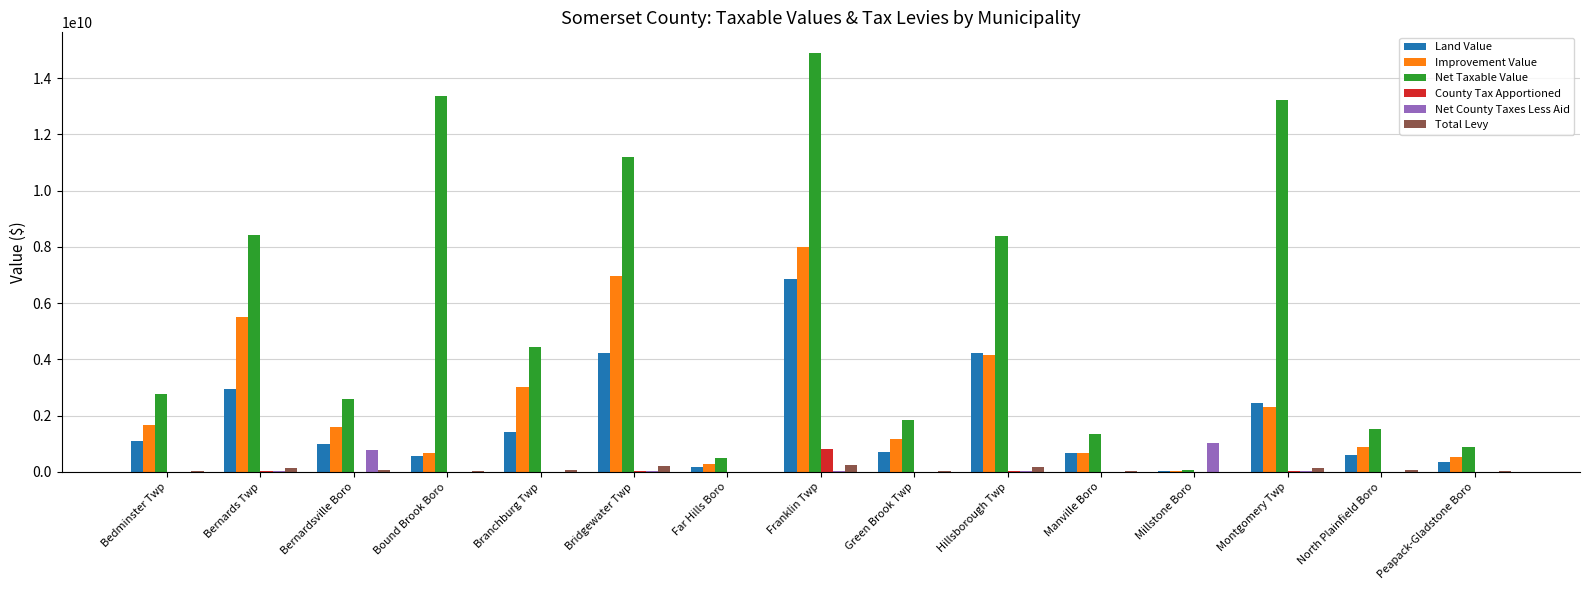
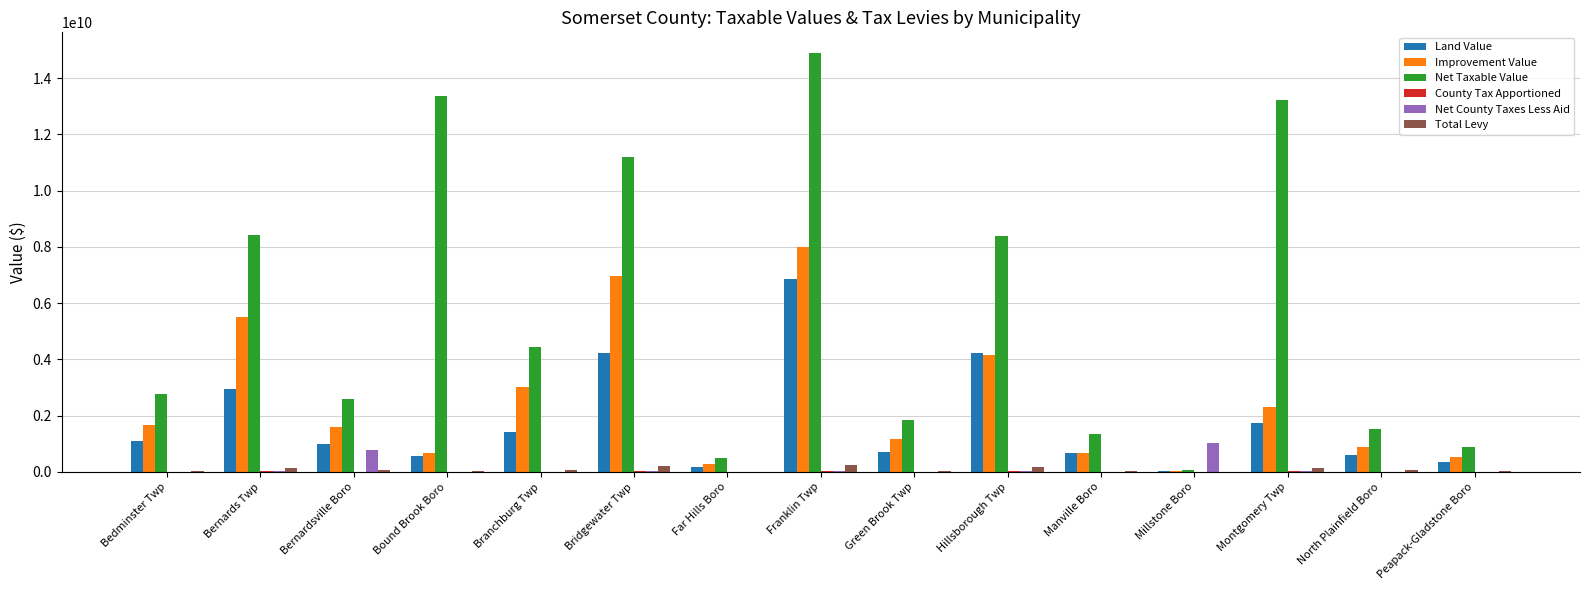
County Tax Apportioned, Franklin Twp: 800000000 -> 0
Land Value, Montgomery Twp: 2400000000 -> 1700000000
